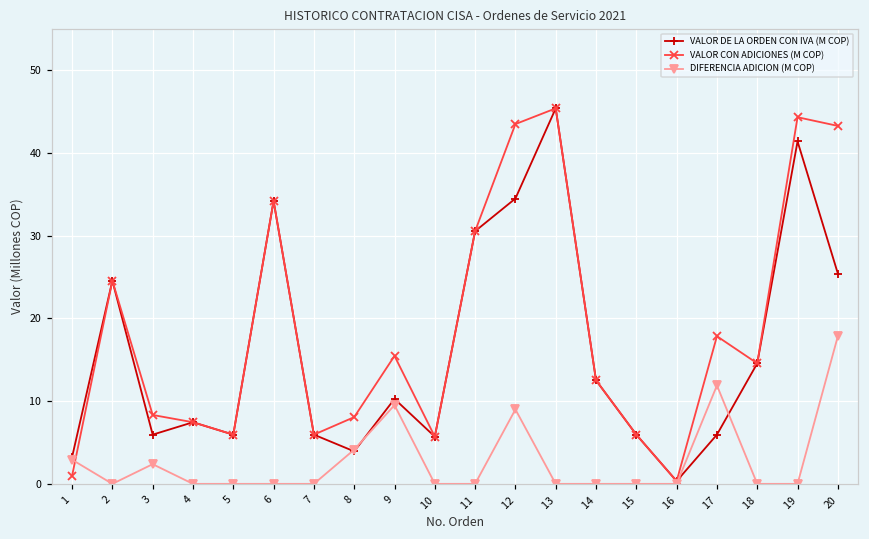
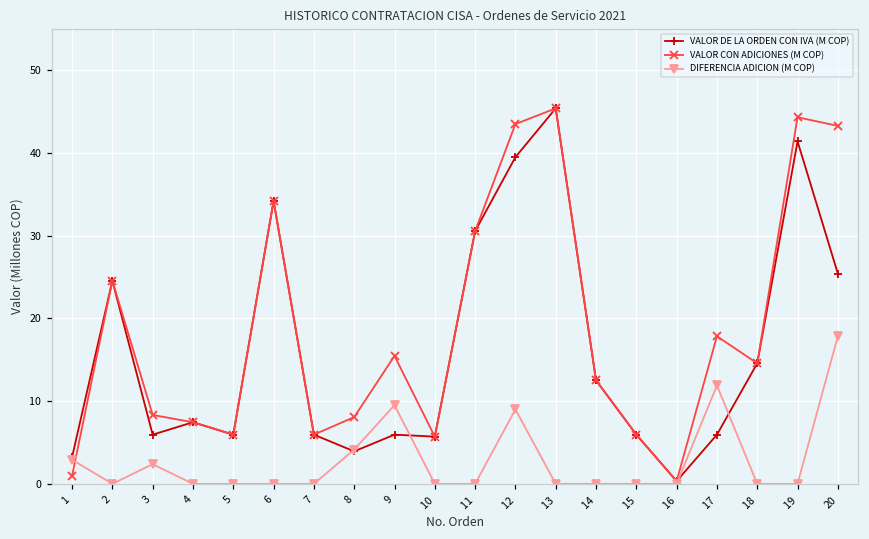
VALOR DE LA ORDEN CON IVA (M COP), 9: 10 -> 6
VALOR DE LA ORDEN CON IVA (M COP), 12: 35 -> 40
